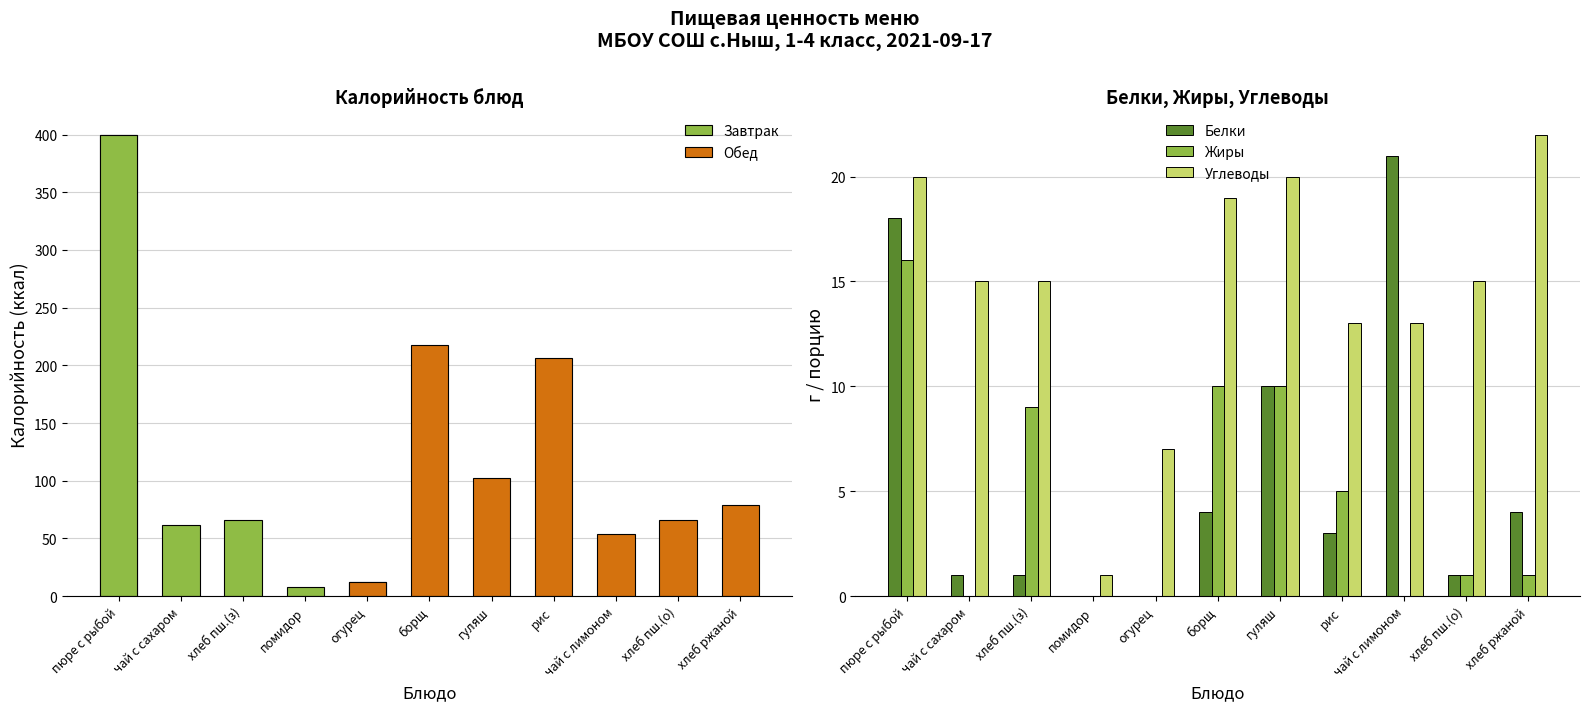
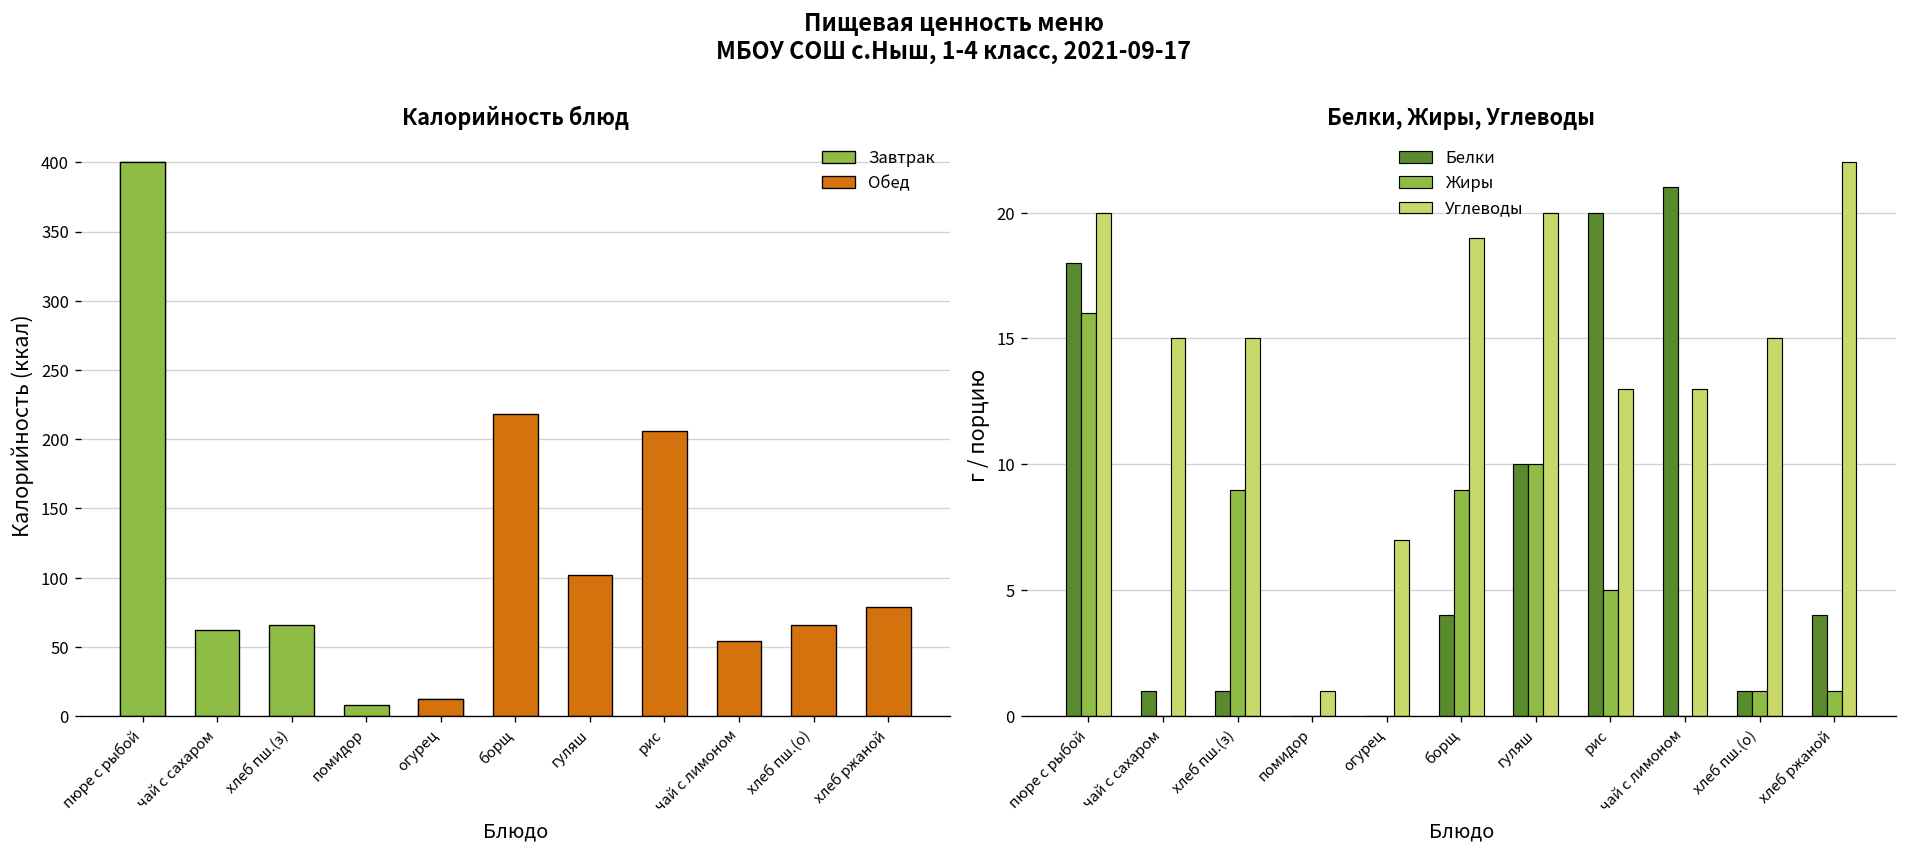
Белки, Жиры, Углеводы, Жиры, борщ: 10 -> 9
Белки, Жиры, Углеводы, Белки, рис: 3 -> 20
